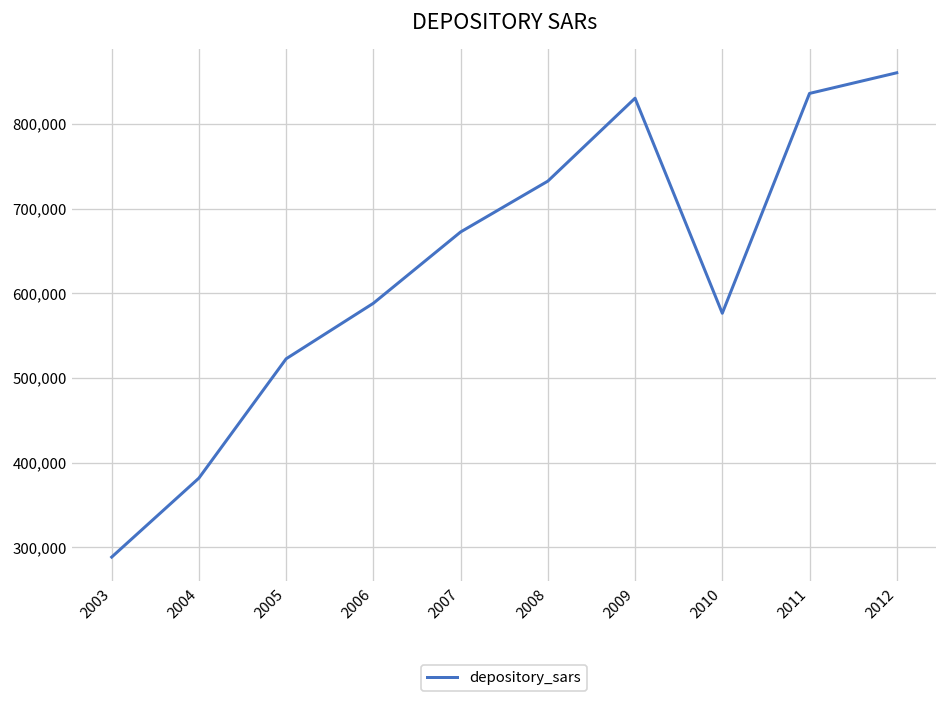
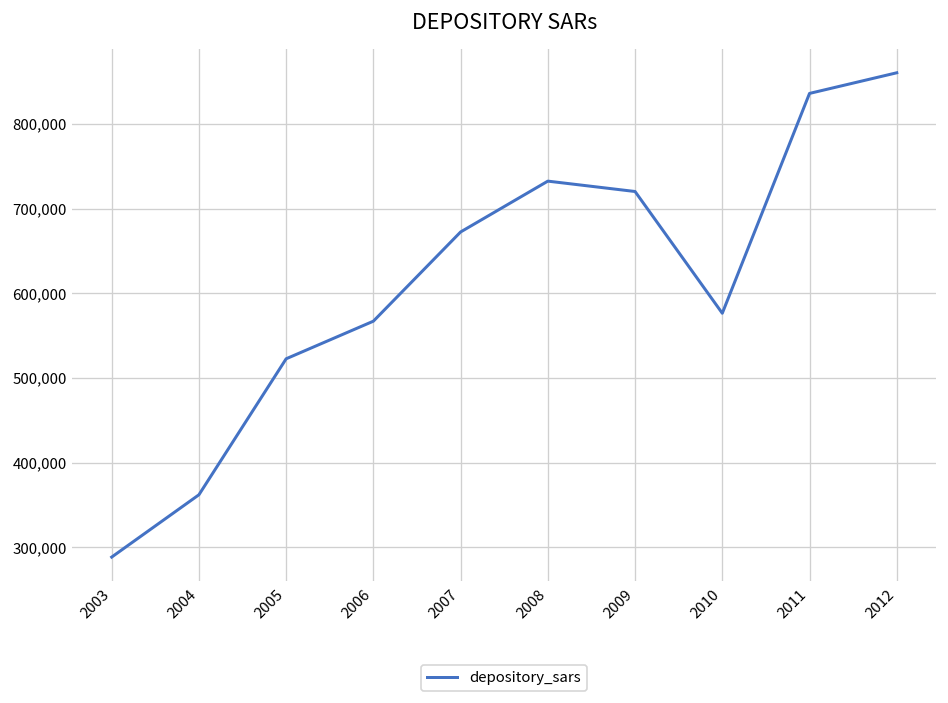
2004: 380,000 -> 360,000
2006: 590,000 -> 570,000
2009: 830,000 -> 720,000
